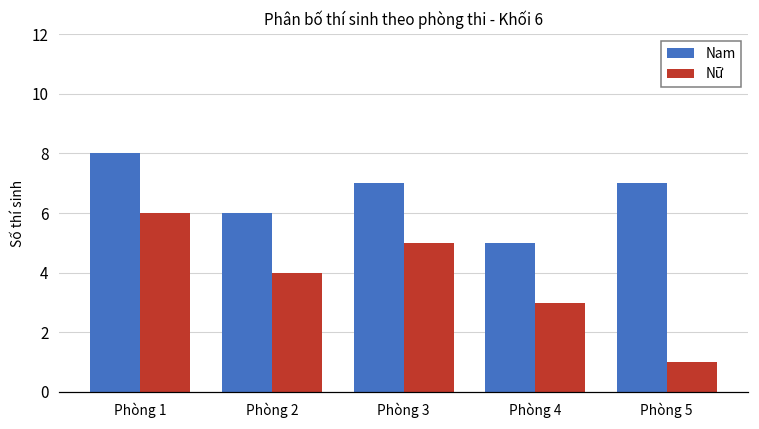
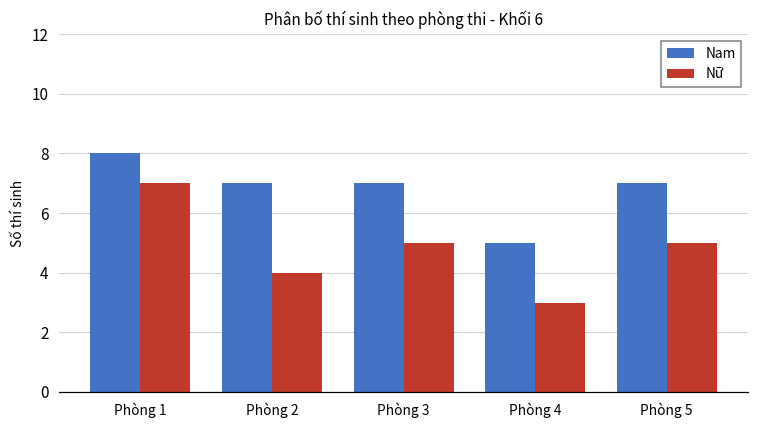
Nữ, Phòng 1: 6 -> 7
Nam, Phòng 2: 6 -> 7
Nữ, Phòng 5: 1 -> 5
